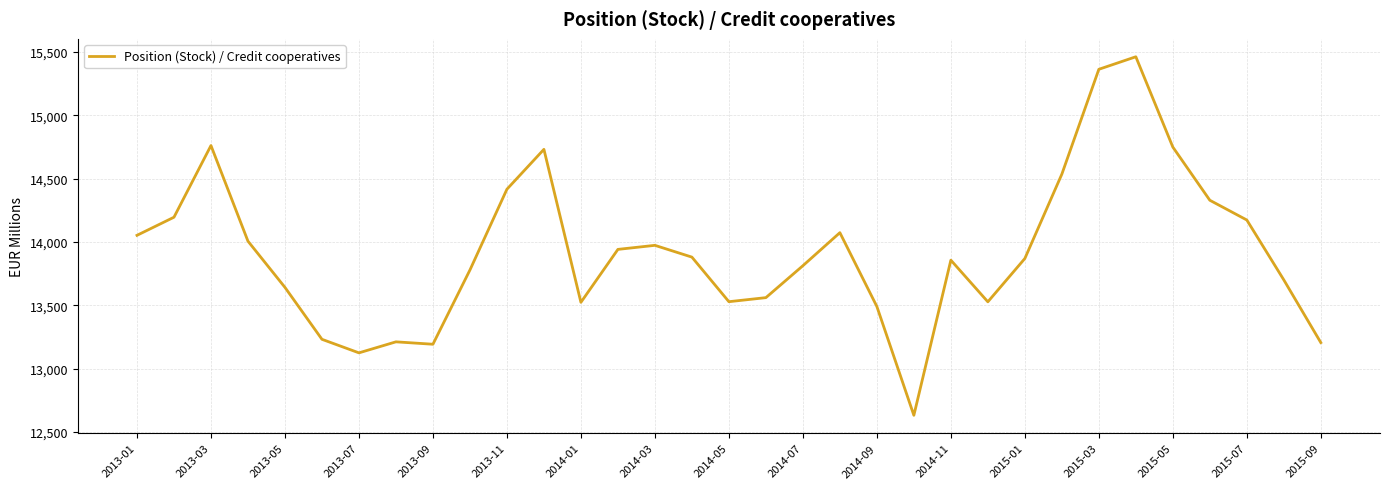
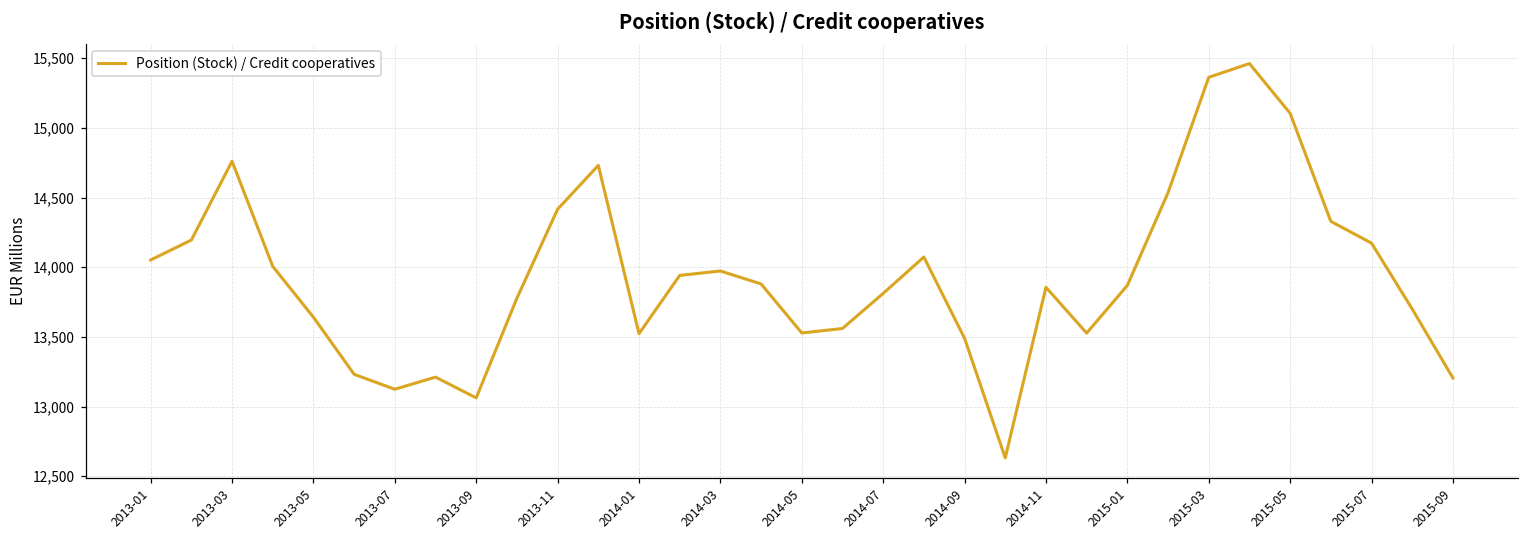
2013-09: 13,190 -> 13,060
2015-05: 14,750 -> 15,110
